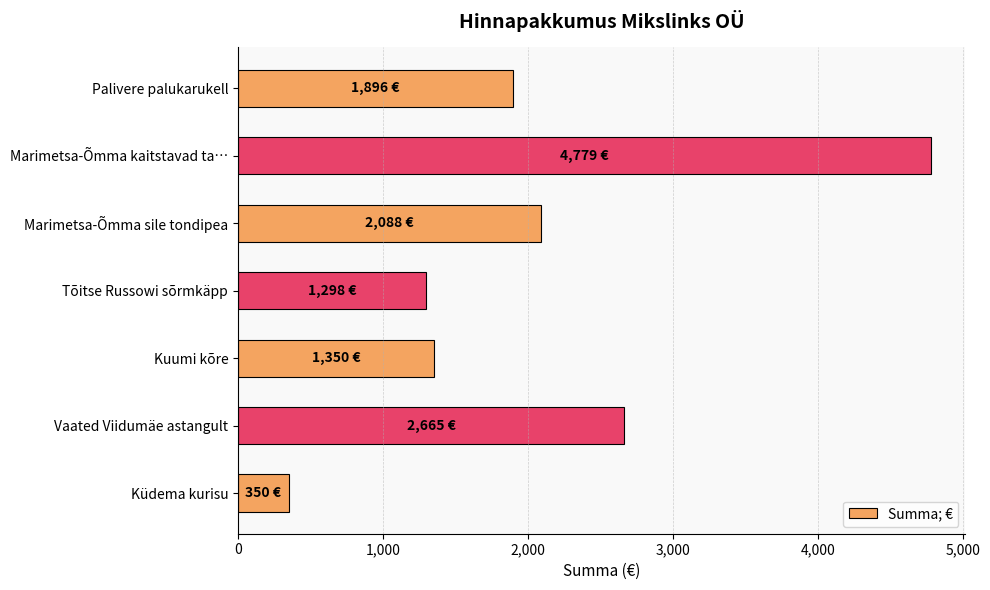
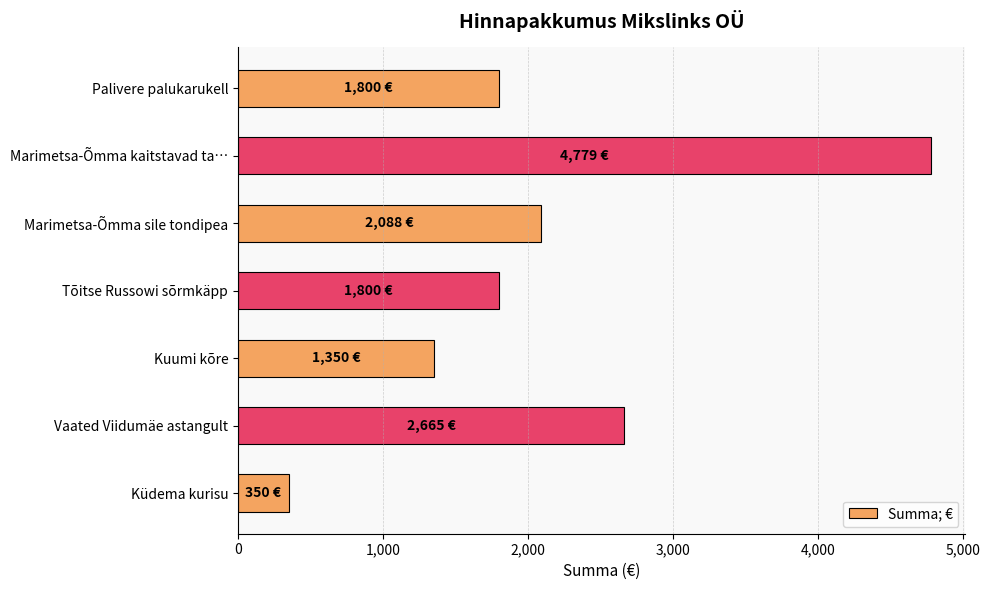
Palivere palukarukell: 1,896 -> 1,800
Tõitse Russowi sõrmkäpp: 1,298 -> 1,800
